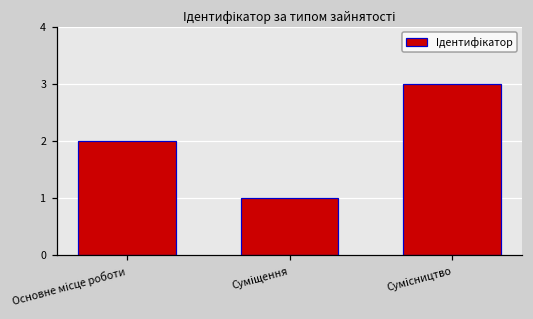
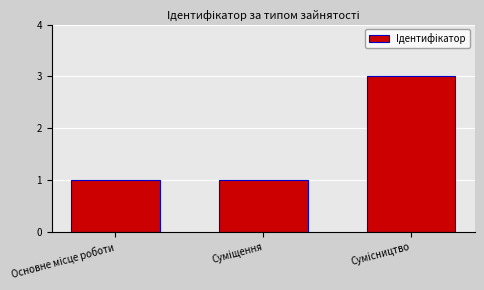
Основне місце роботи: 2 -> 1
